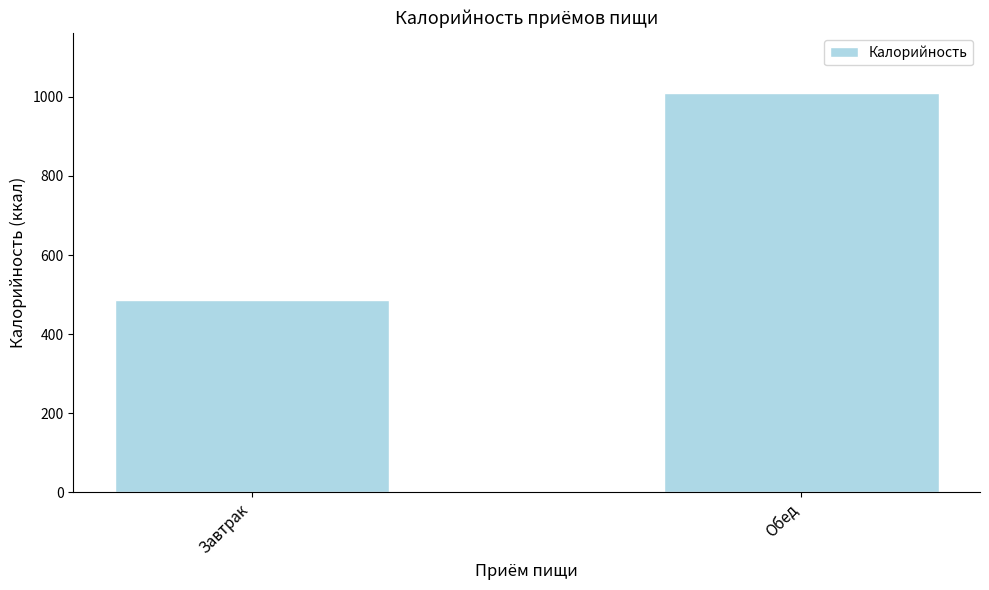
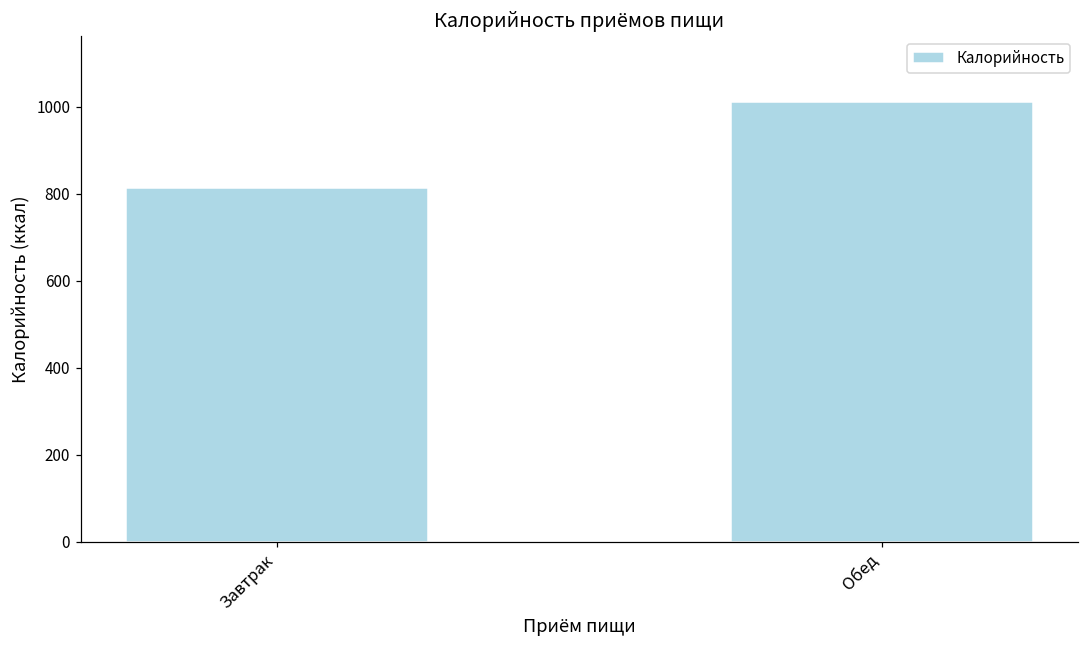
Завтрак: 490 -> 810
